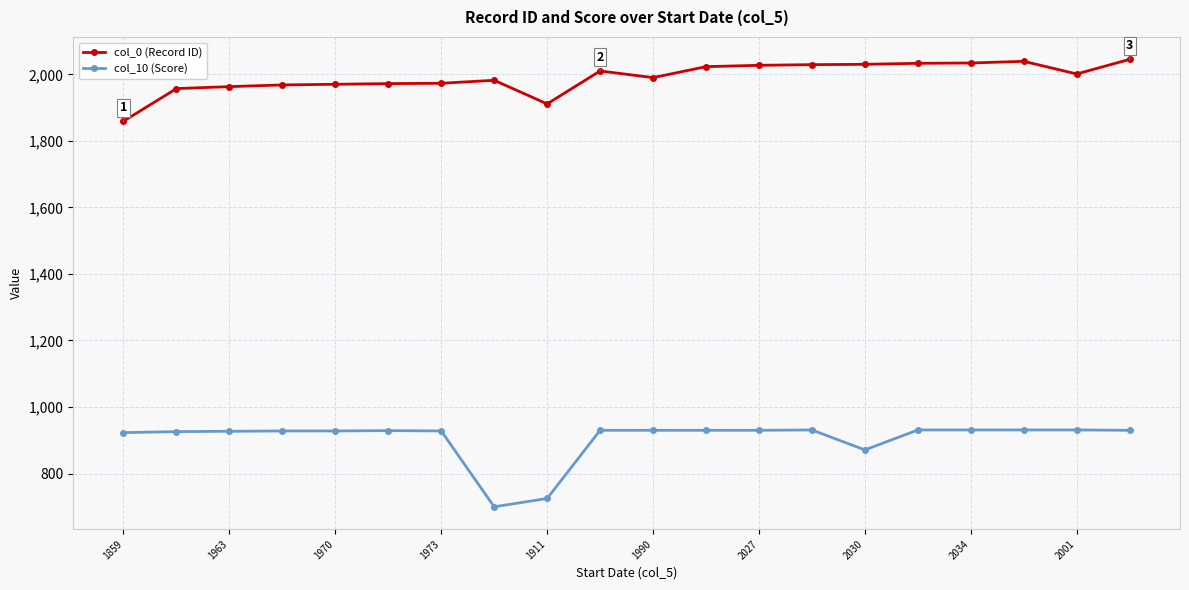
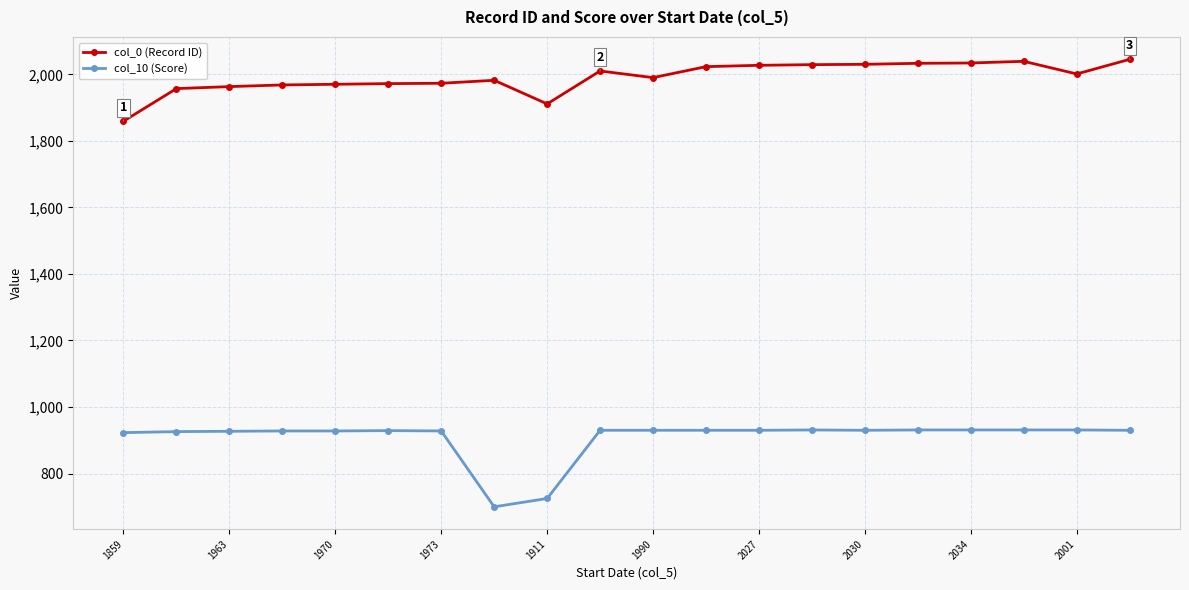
col_10 (Score), 2030: 870 -> 930
